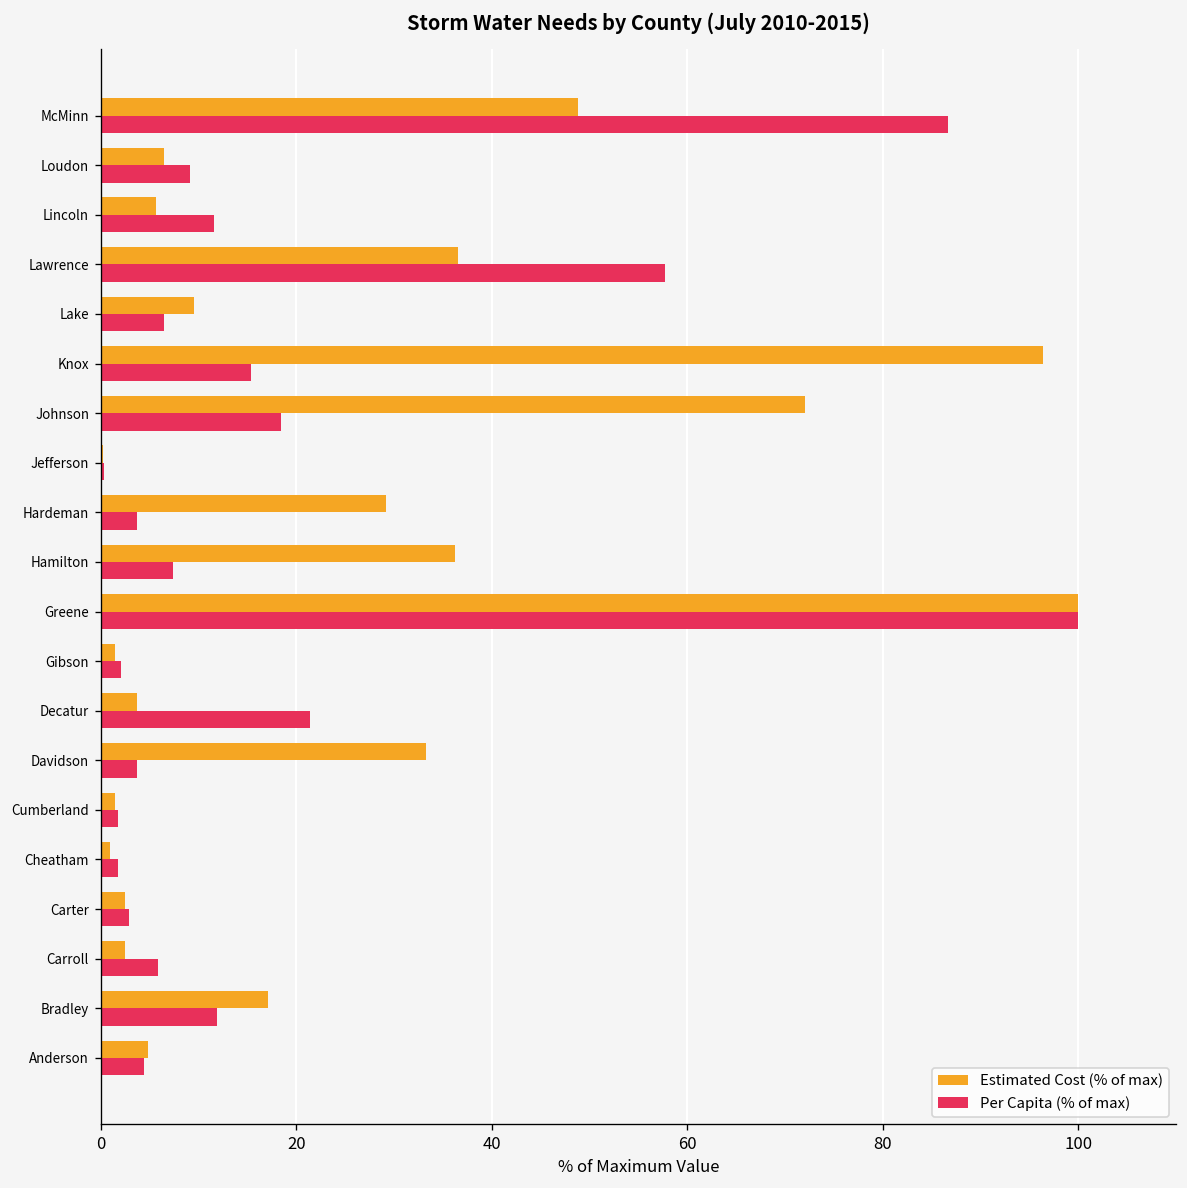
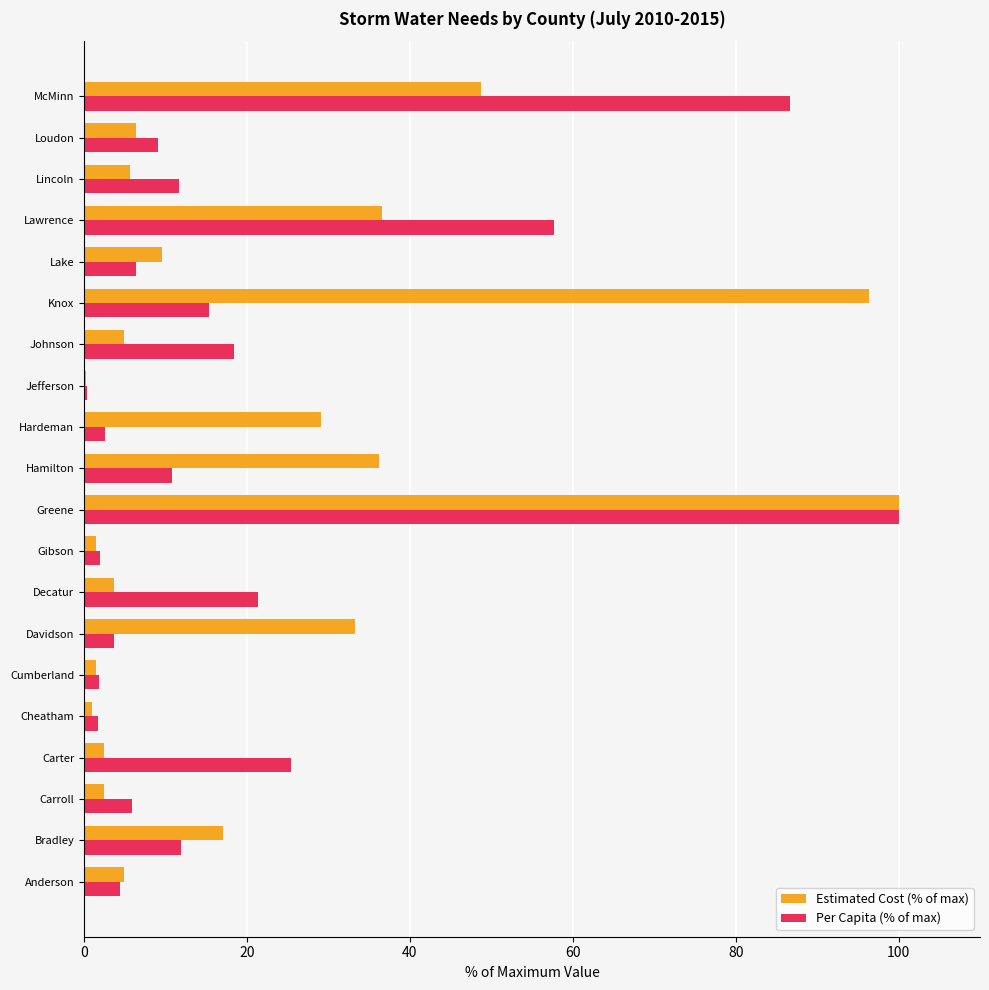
Estimated Cost (% of max), Johnson: 72 -> 5
Per Capita (% of max), Hardeman: 4 -> 3
Per Capita (% of max), Hamilton: 7 -> 11
Per Capita (% of max), Carter: 3 -> 25
